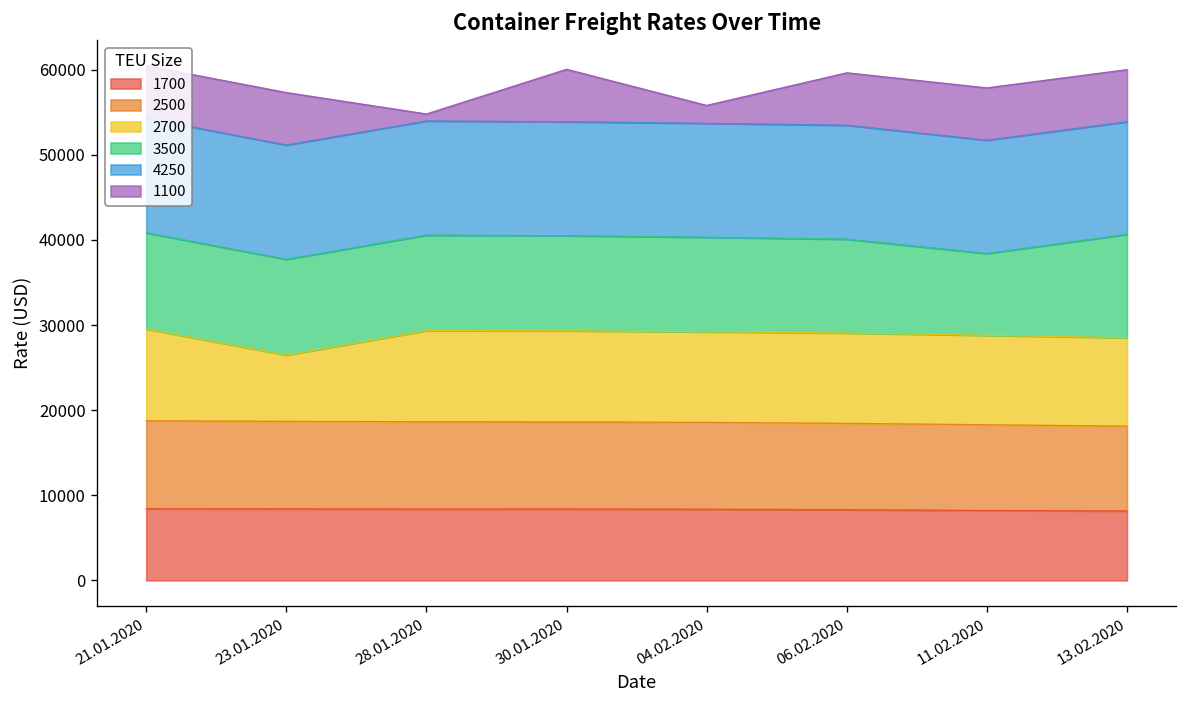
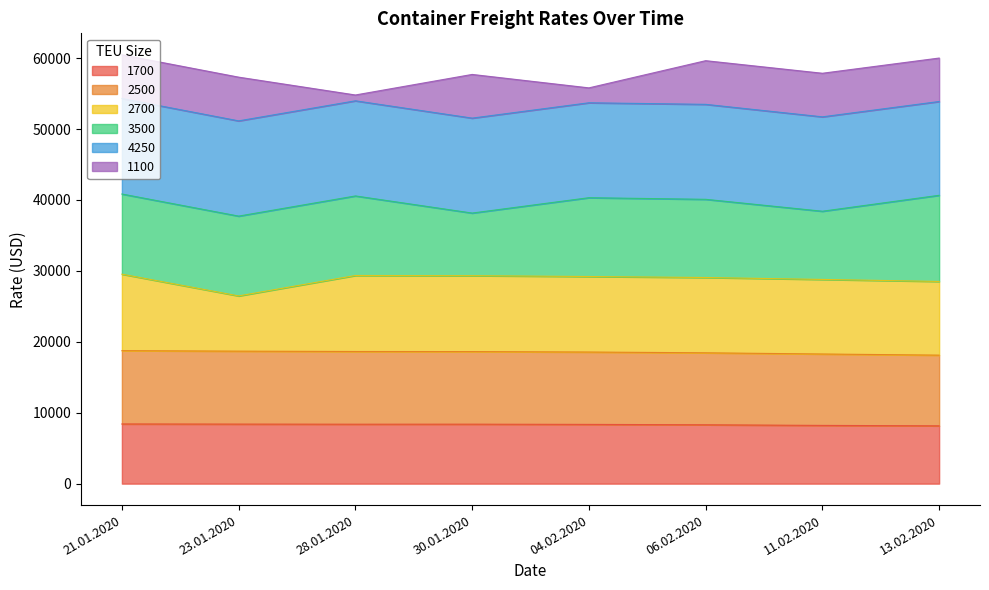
3500, 30.01.2020: 11000 -> 9000
